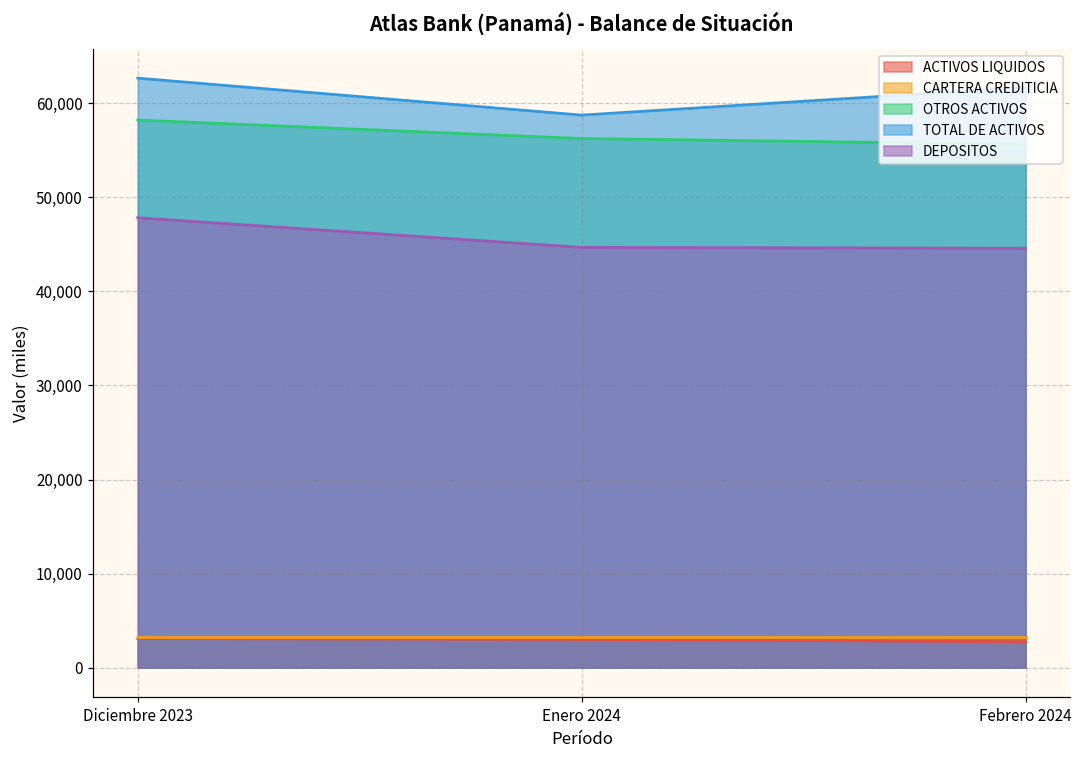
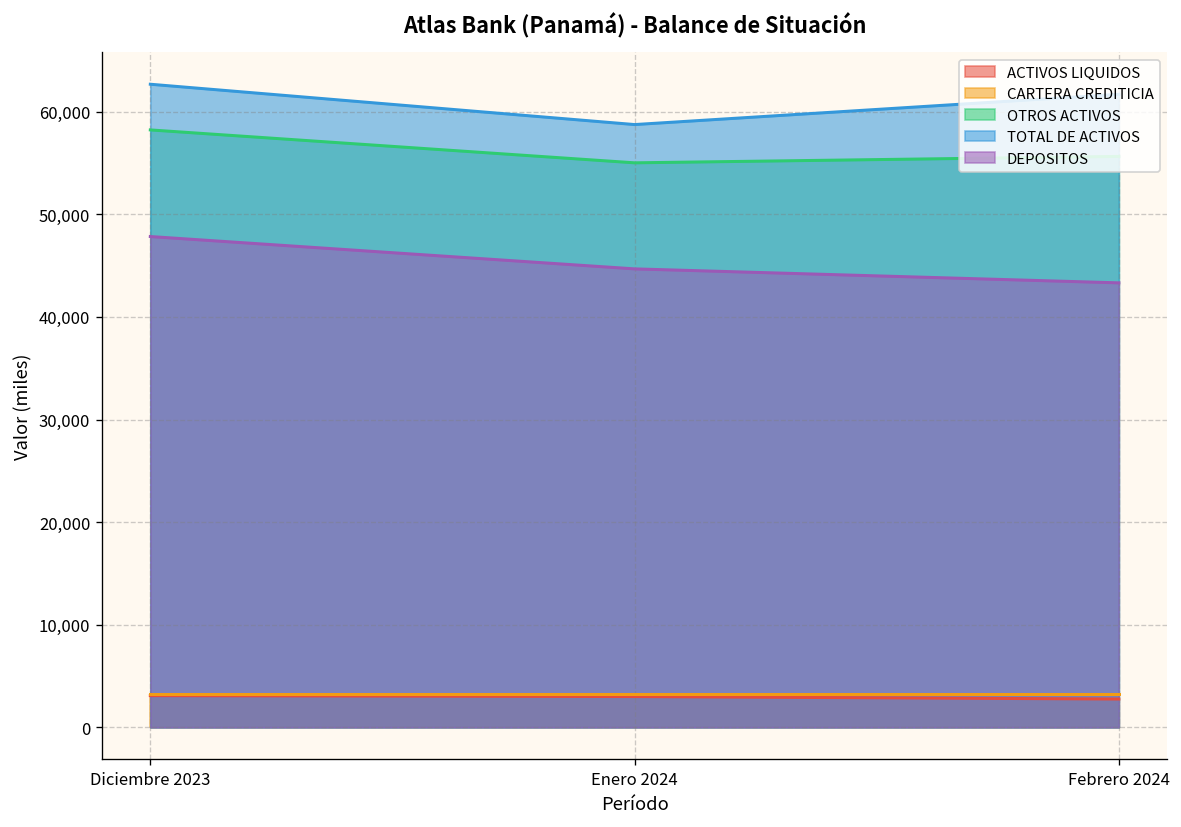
OTROS ACTIVOS, Enero 2024: 56,000 -> 55,000
DEPOSITOS, Febrero 2024: 45,000 -> 43,000
